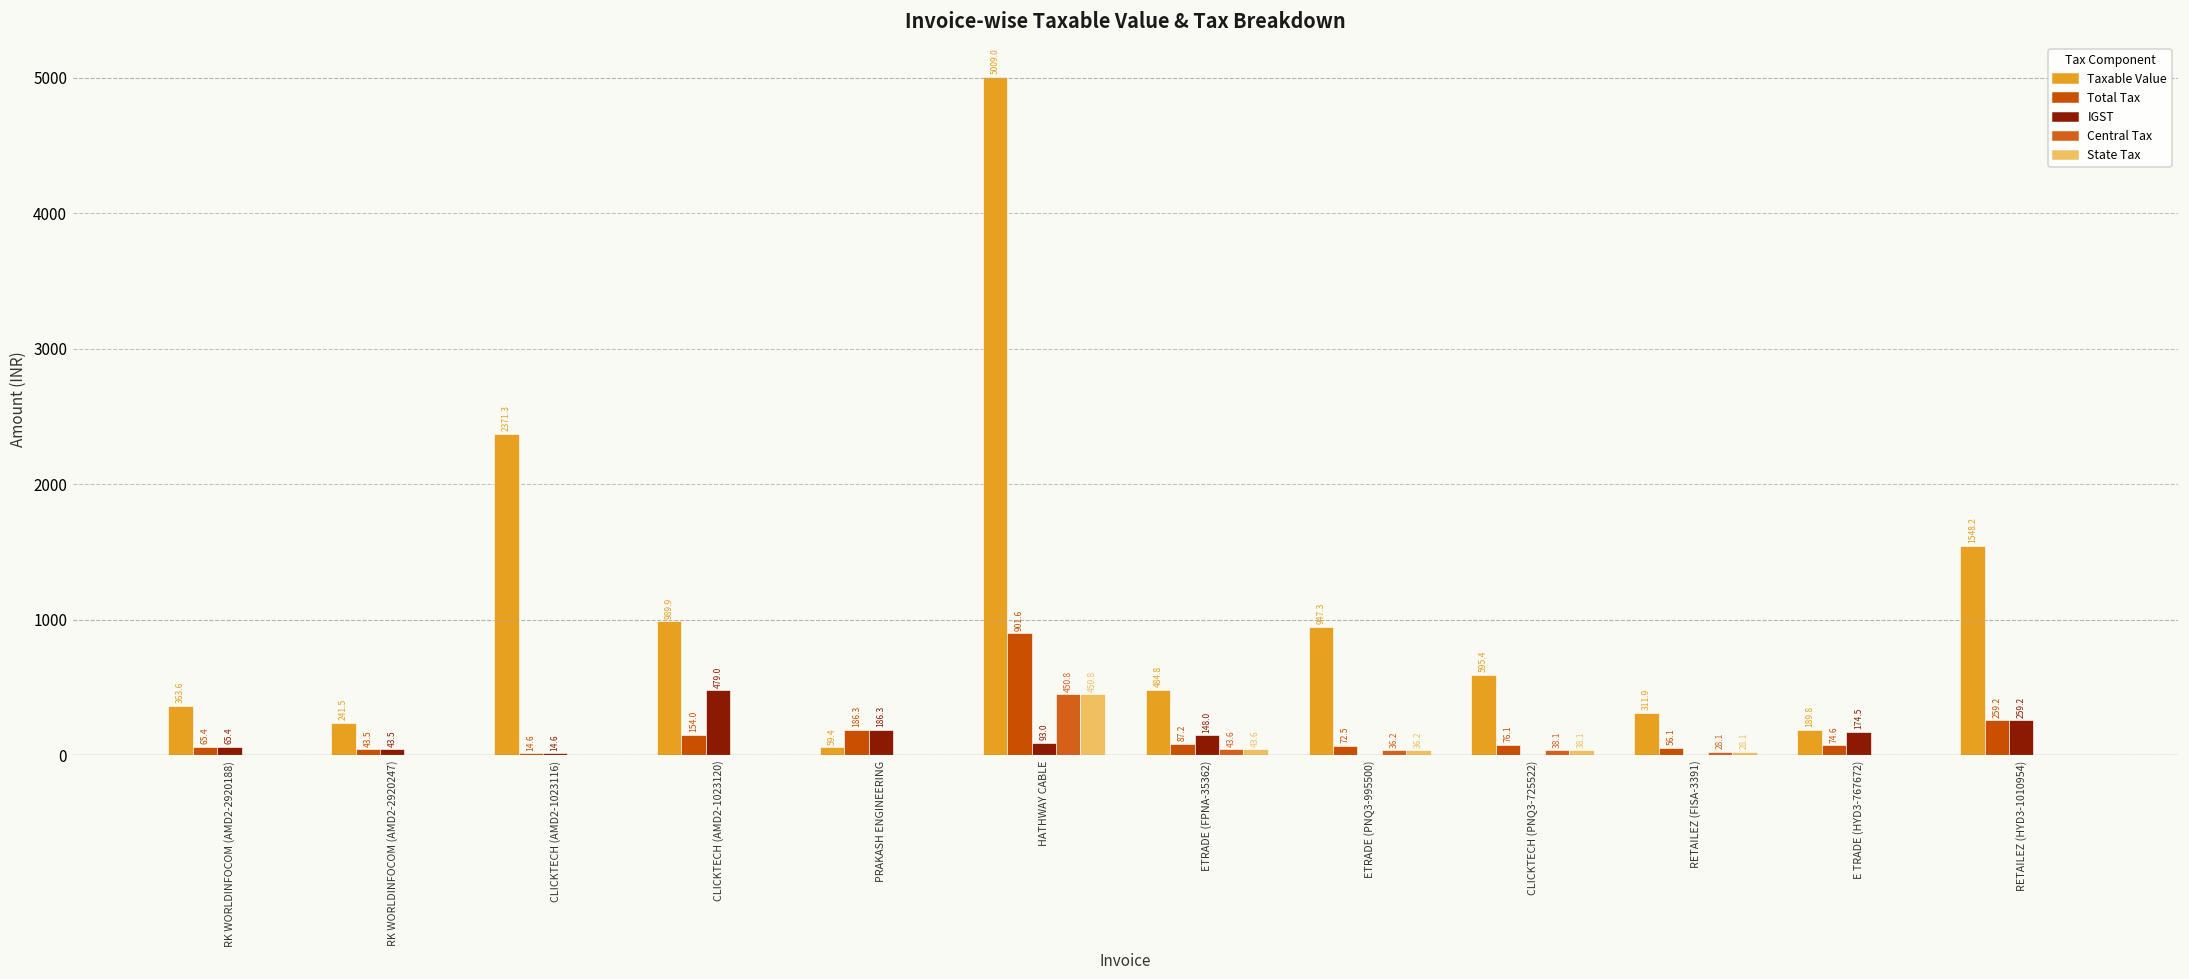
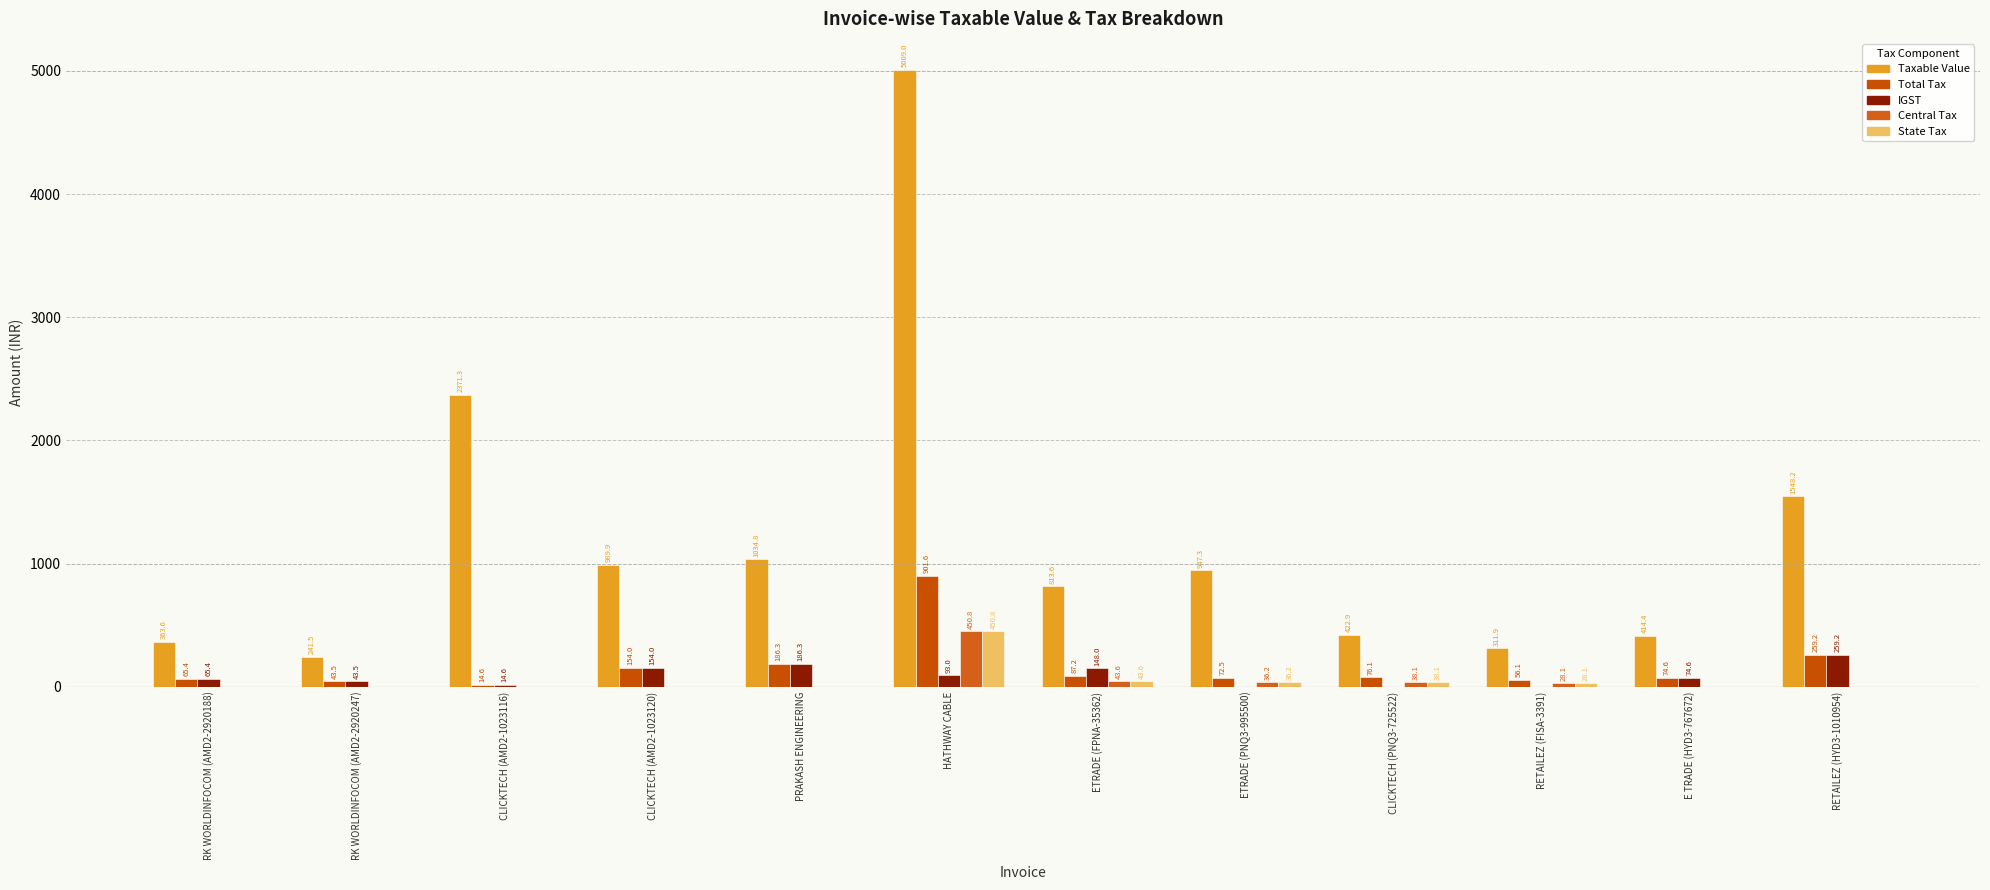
IGST, CLICKTECH (AMD2-1023120): 479.0 -> 154.0
Taxable Value, PRAKASH ENGINEERING: 59.4 -> 1034.8
Taxable Value, ETRADE (FPNA-35362): 484.8 -> 813.6
Taxable Value, CLICKTECH (PNQ3-725522): 595.4 -> 422.9
Taxable Value, E TRADE (HYD3-767672): 189.8 -> 414.4
IGST, E TRADE (HYD3-767672): 174.5 -> 74.6
